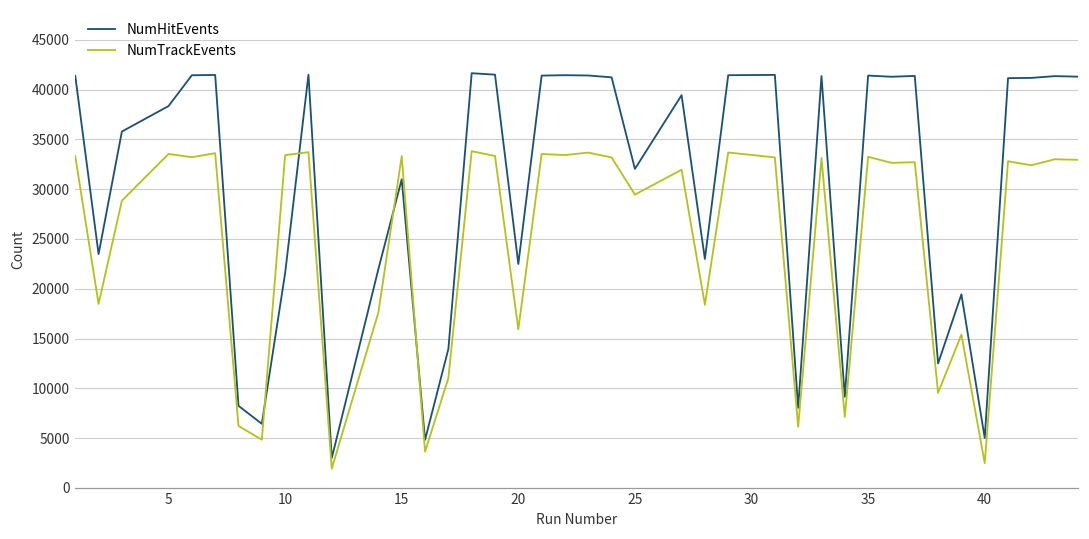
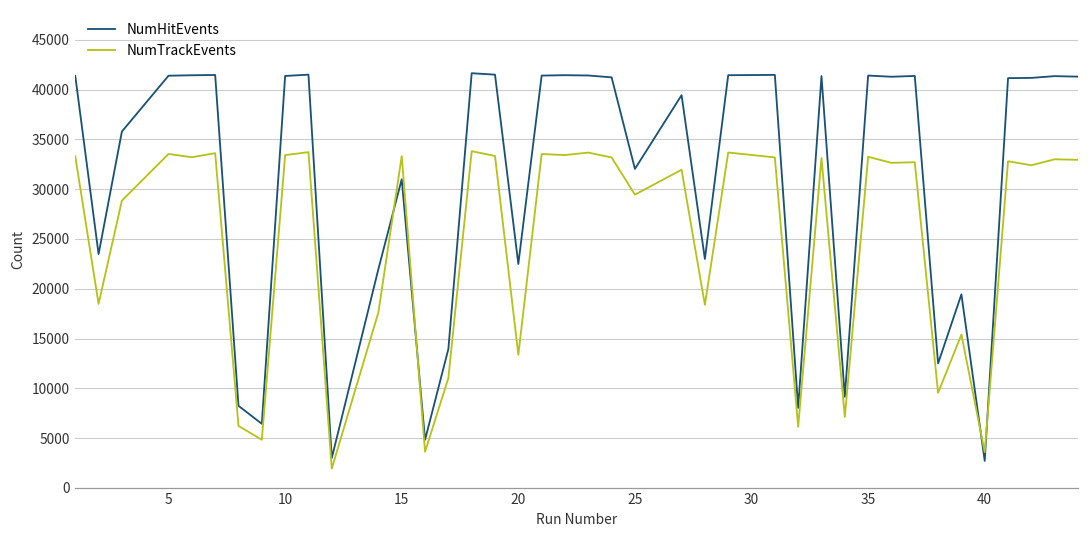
NumHitEvents, 5: 38000 -> 41000
NumHitEvents, 10: 22000 -> 41000
NumTrackEvents, 20: 16000 -> 13000
NumHitEvents, 40: 5000 -> 3000
NumTrackEvents, 40: 2000 -> 4000
